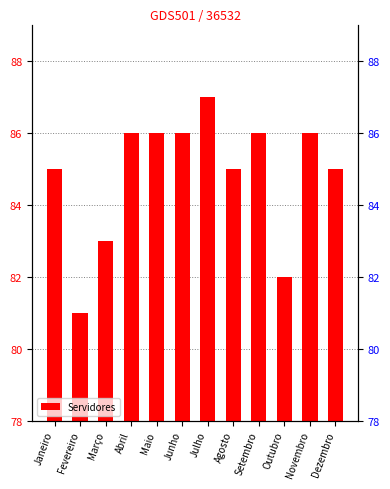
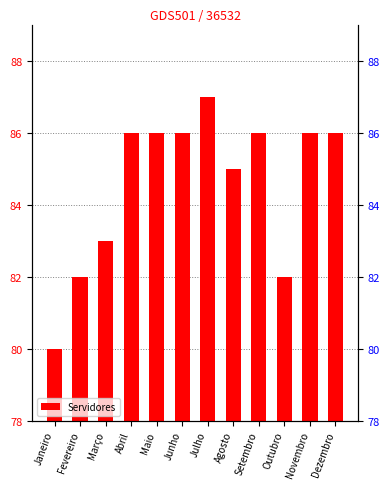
Janeiro: 85 -> 80
Fevereiro: 81 -> 82
Dezembro: 85 -> 86
